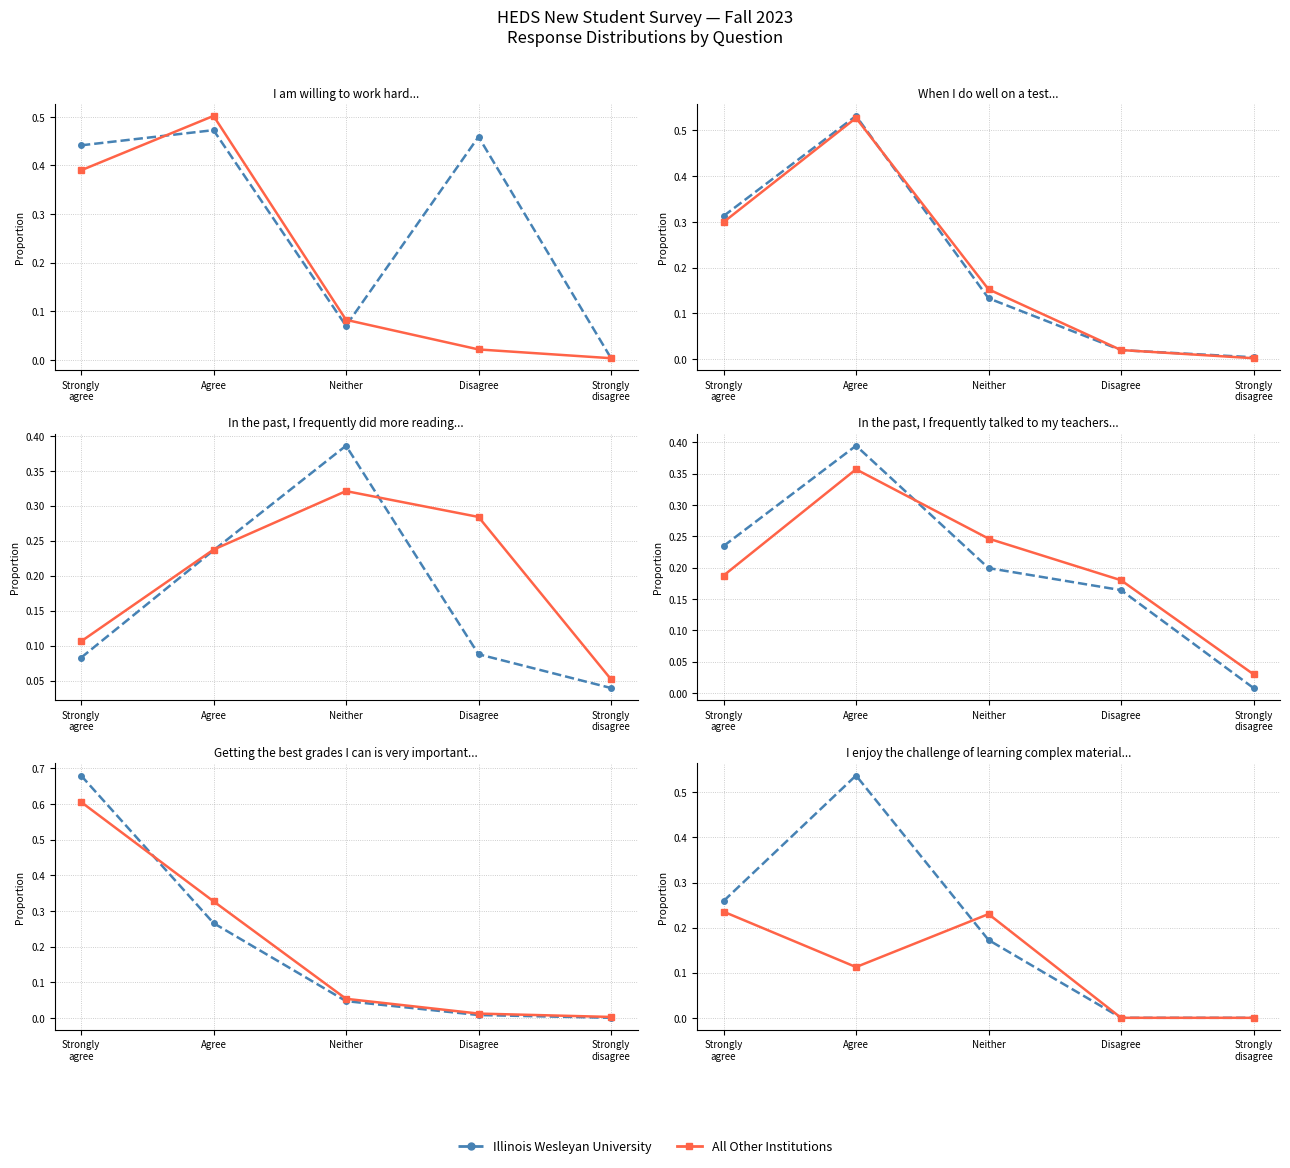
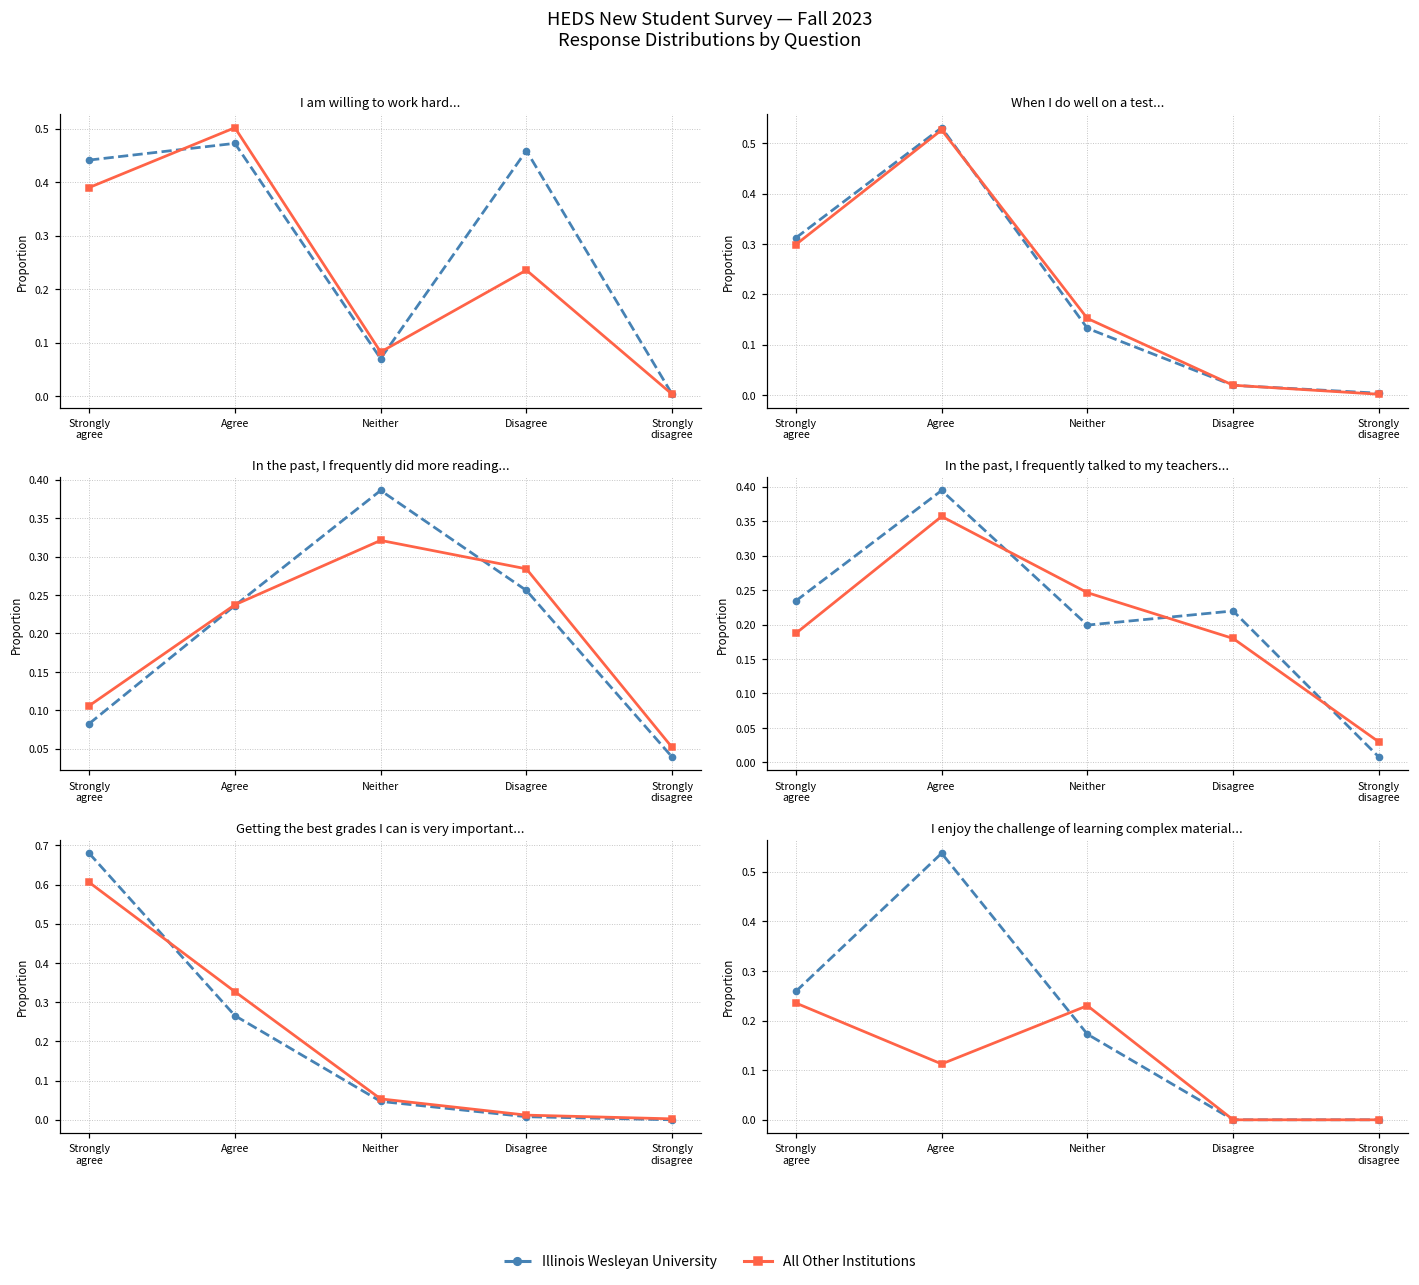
I am willing to work hard..., All Other Institutions, Disagree: 0.02 -> 0.24
In the past, I frequently did more reading..., Illinois Wesleyan University, Disagree: 0.09 -> 0.26
In the past, I frequently talked to my teachers..., Illinois Wesleyan University, Disagree: 0.16 -> 0.22
